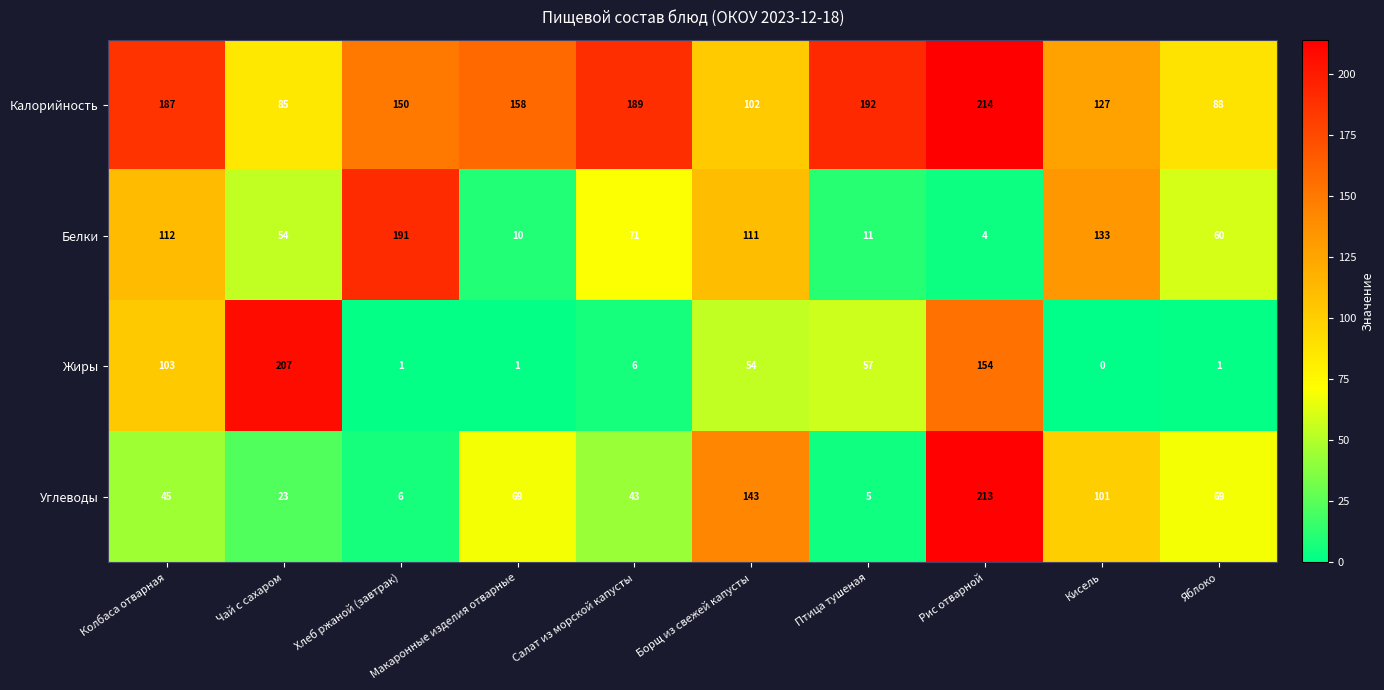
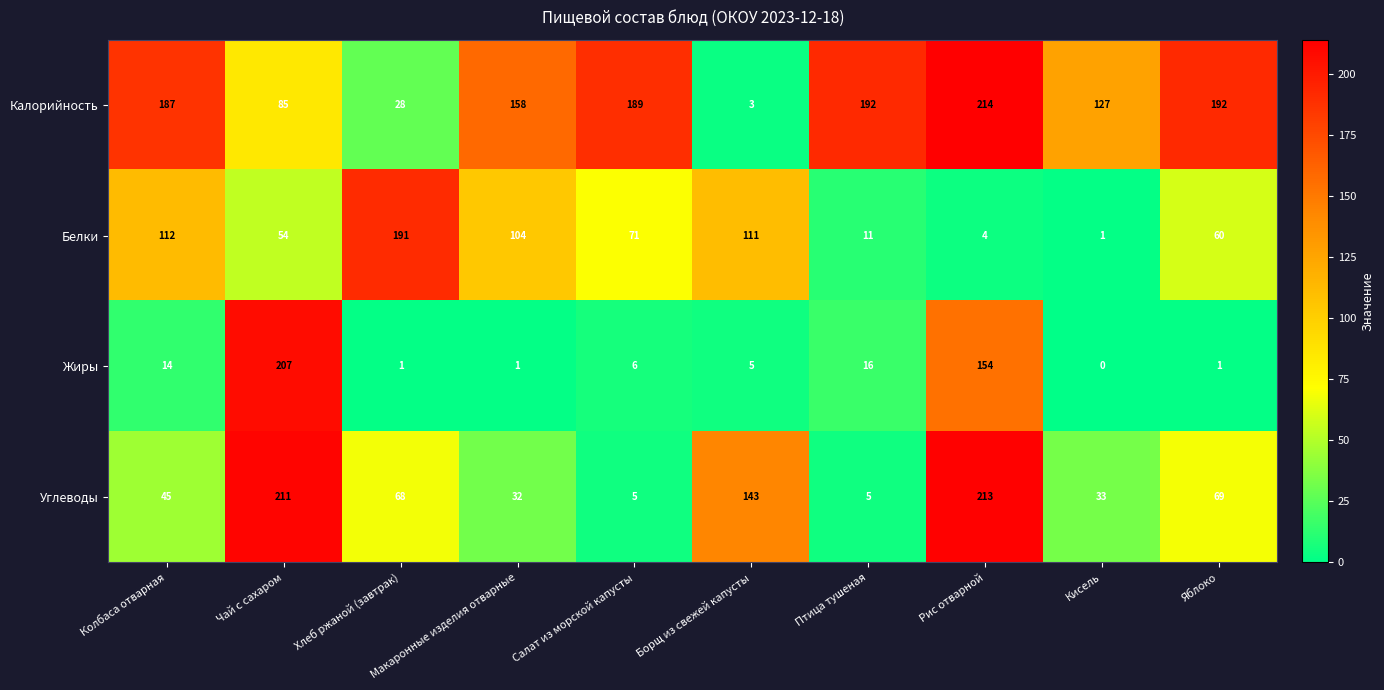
Калорийность, Хлеб ржаной (завтрак): 150 -> 28
Калорийность, Борщ из свежей капусты: 102 -> 3
Калорийность, Яблоко: 88 -> 192
Белки, Макаронные изделия отварные: 10 -> 104
Белки, Кисель: 133 -> 1
Жиры, Колбаса отварная: 103 -> 14
Жиры, Борщ из свежей капусты: 54 -> 5
Жиры, Птица тушеная: 57 -> 16
Углеводы, Чай с сахаром: 23 -> 211
Углеводы, Хлеб ржаной (завтрак): 6 -> 68
Углеводы, Макаронные изделия отварные: 69 -> 32
Углеводы, Салат из морской капусты: 43 -> 5
Углеводы, Кисель: 101 -> 33
